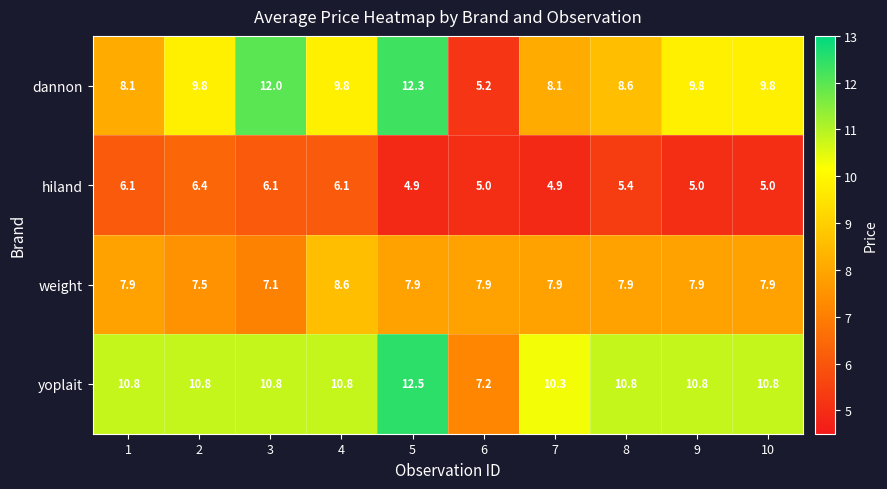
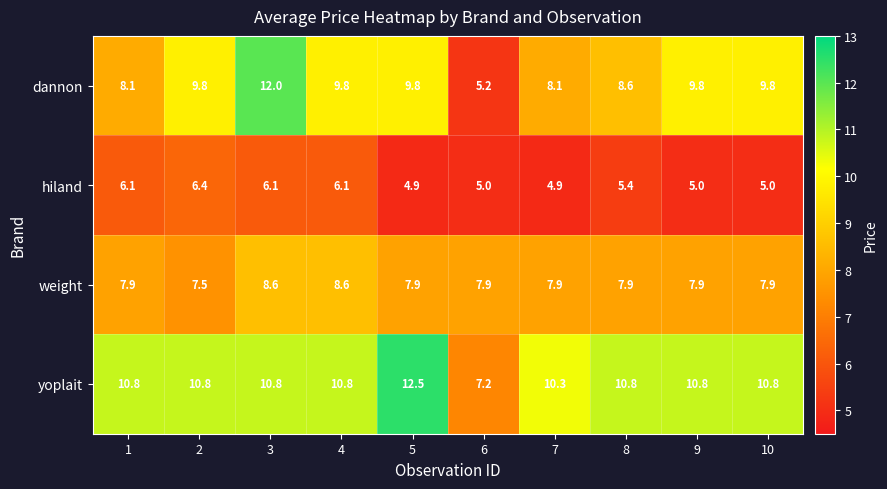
dannon, 5: 12.3 -> 9.8
weight, 3: 7.1 -> 8.6
